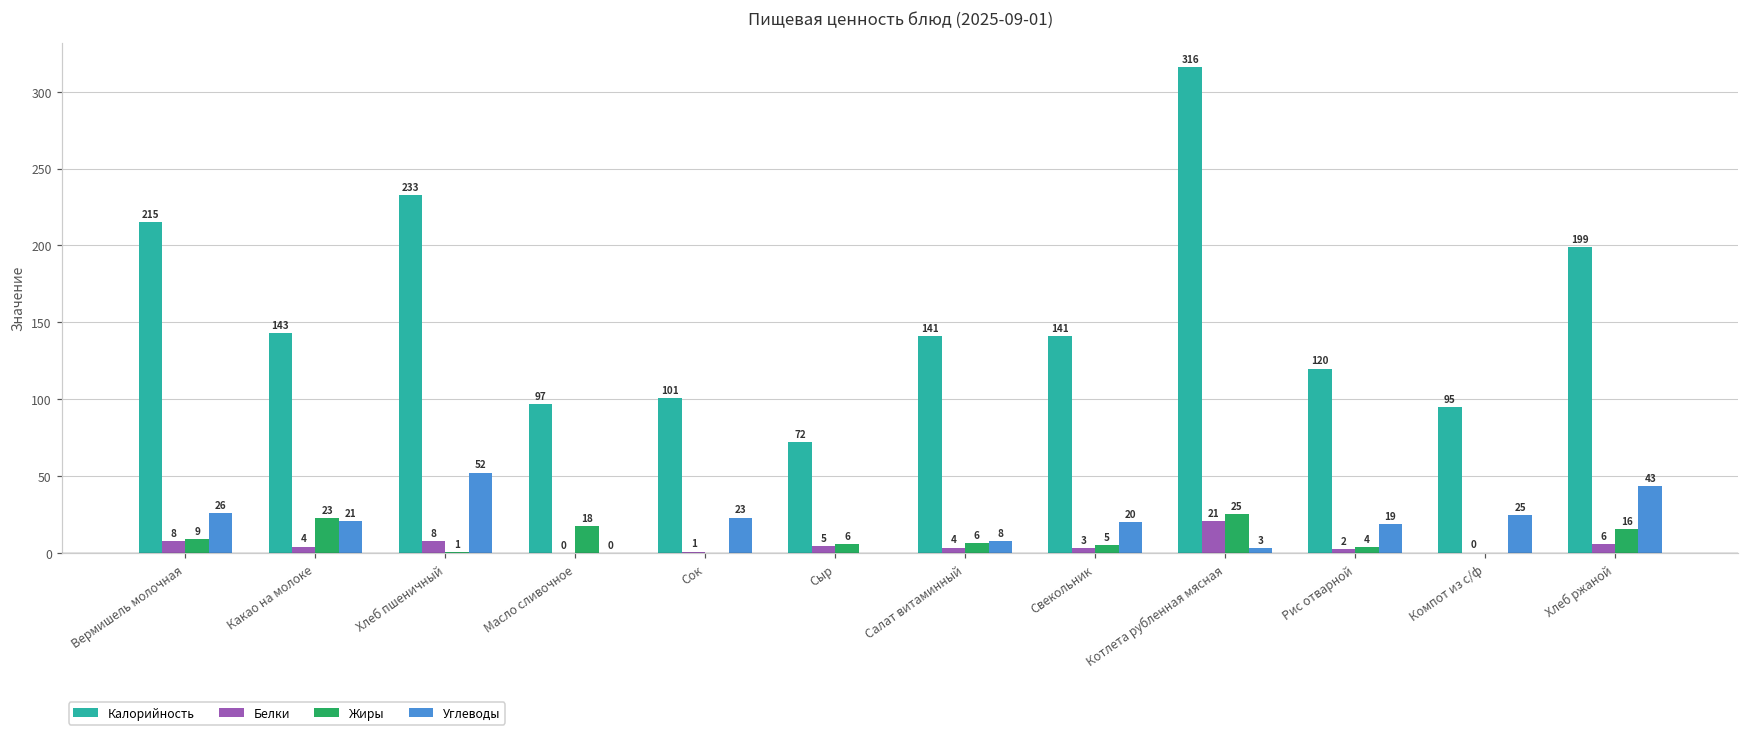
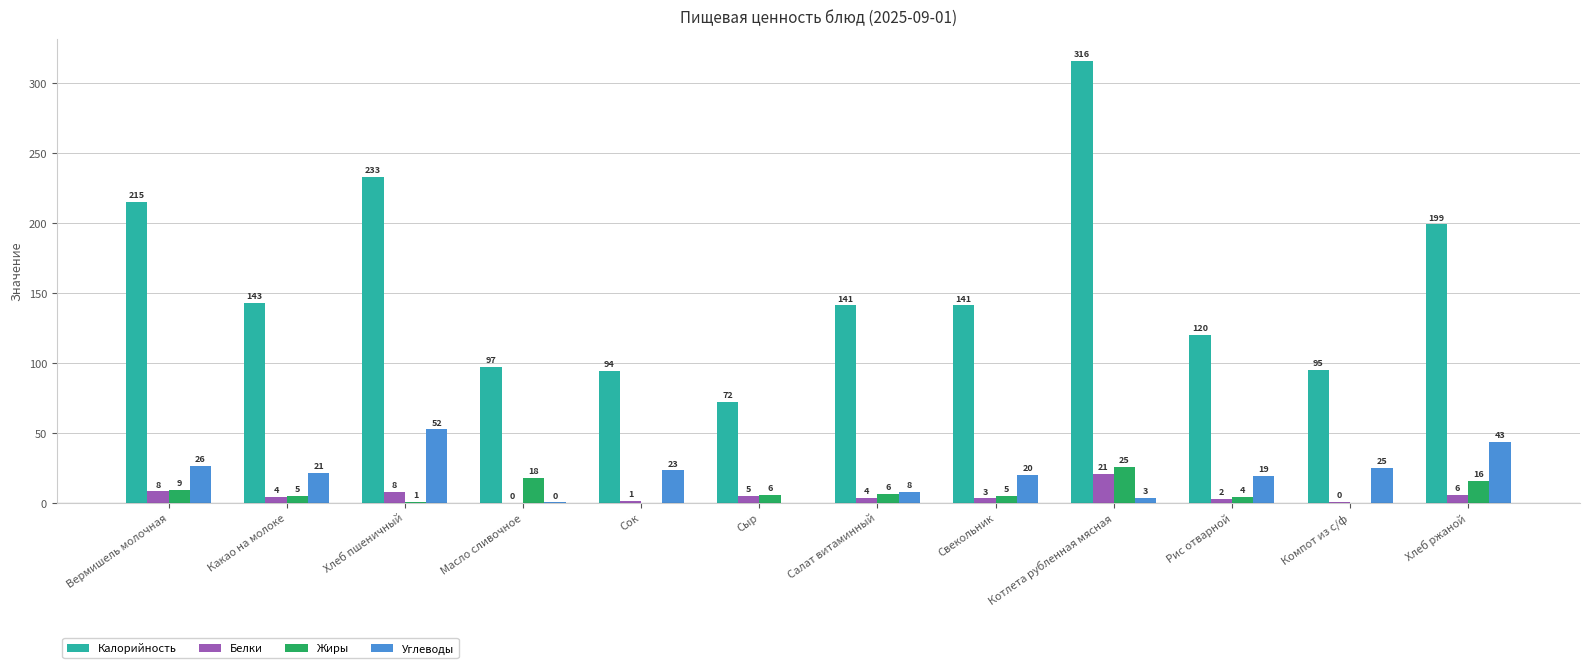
Жиры, Какао на молоке: 23 -> 5
Калорийность, Сок: 101 -> 94
